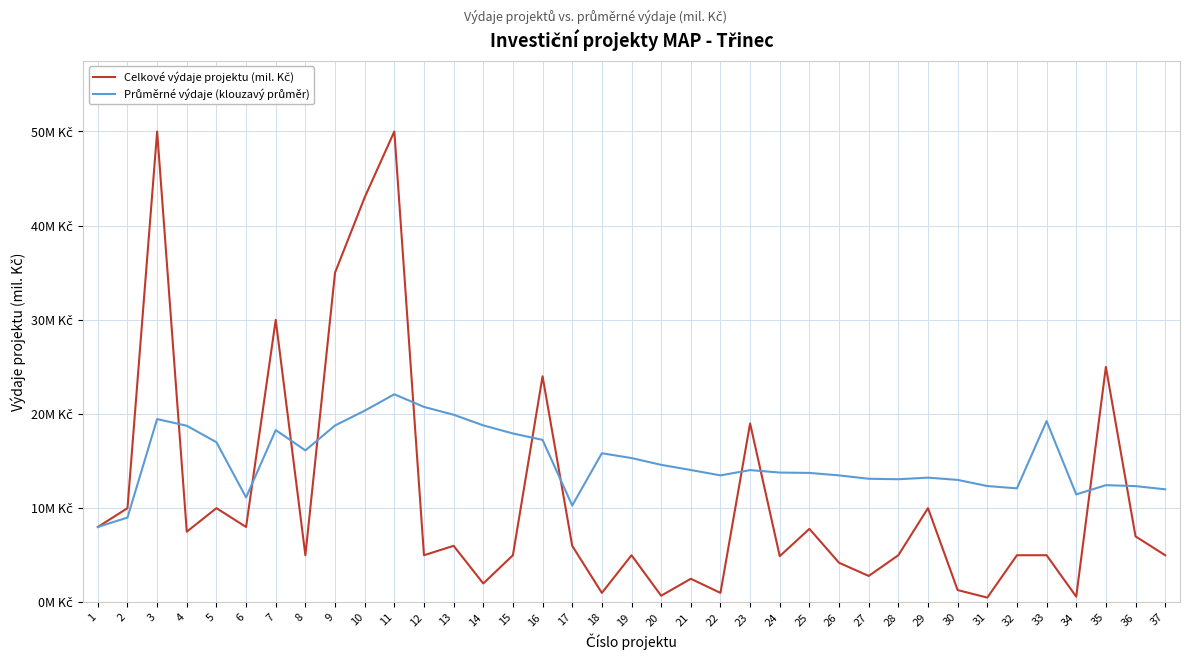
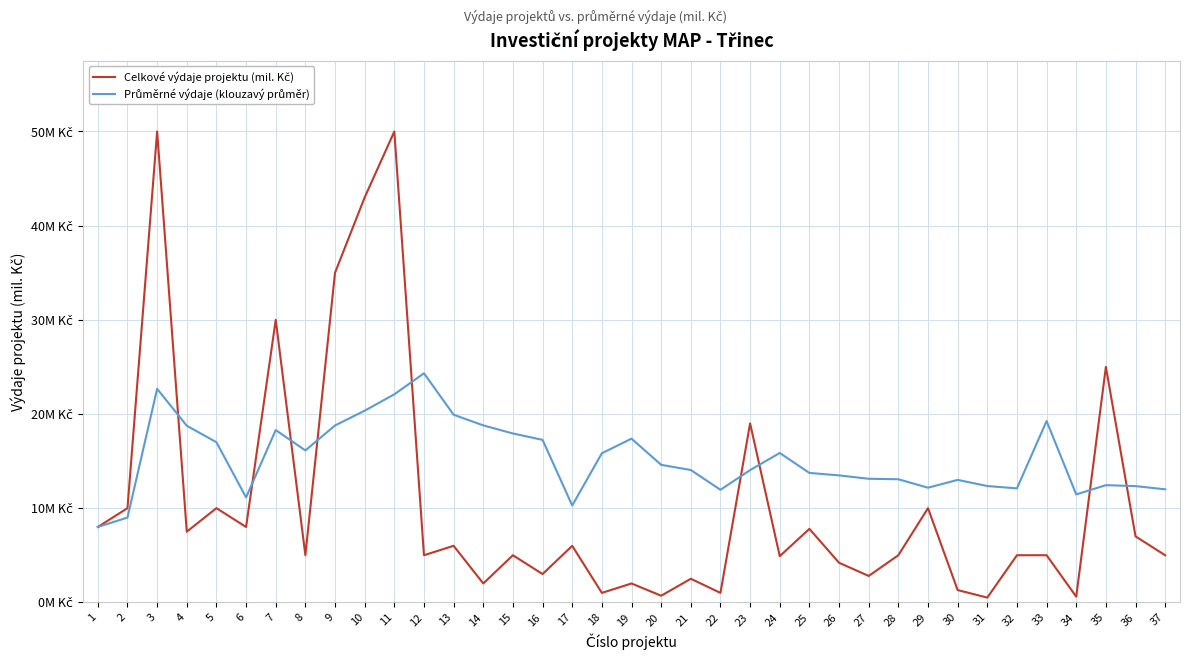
Průměrné výdaje (klouzavý průměr), 3: 19M Kč -> 23M Kč
Průměrné výdaje (klouzavý průměr), 12: 21M Kč -> 24M Kč
Celkové výdaje projektu (mil. Kč), 16: 24M Kč -> 3M Kč
Celkové výdaje projektu (mil. Kč), 19: 5M Kč -> 2M Kč
Průměrné výdaje (klouzavý průměr), 19: 15M Kč -> 17M Kč
Průměrné výdaje (klouzavý průměr), 22: 13M Kč -> 12M Kč
Průměrné výdaje (klouzavý průměr), 24: 14M Kč -> 16M Kč
Průměrné výdaje (klouzavý průměr), 29: 13M Kč -> 12M Kč
